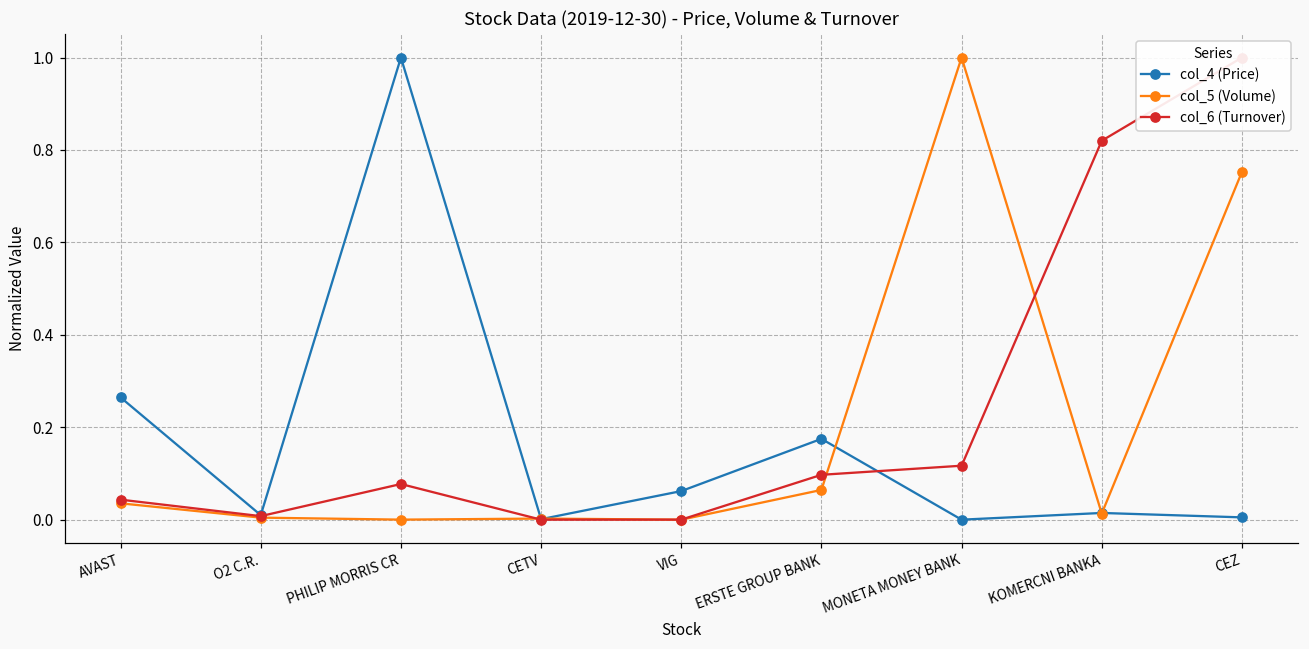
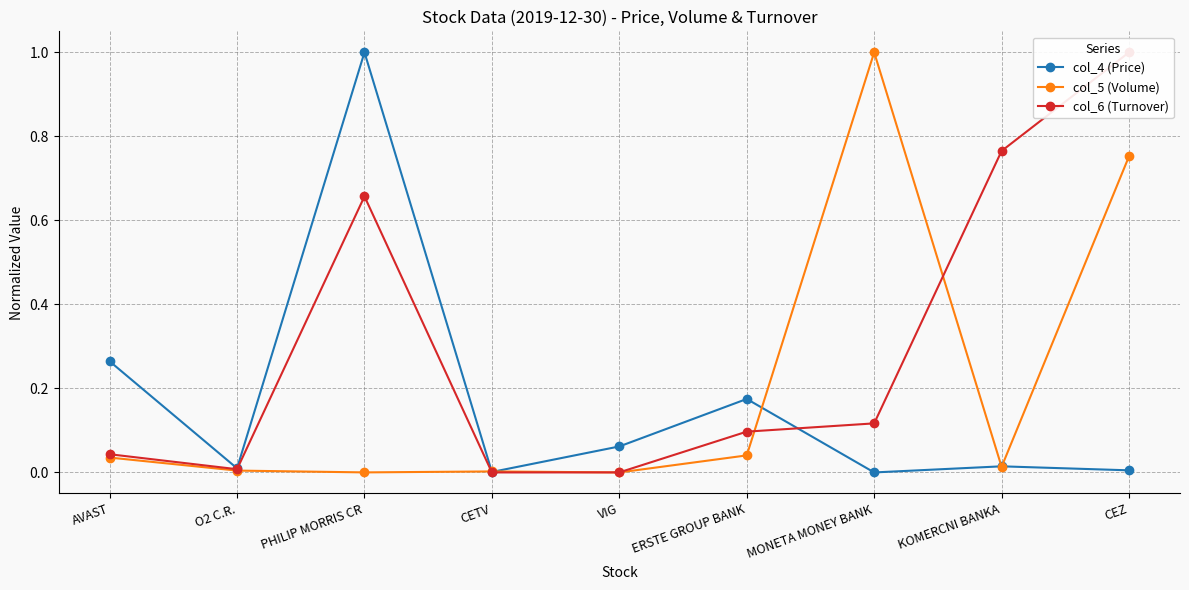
col_6 (Turnover), PHILIP MORRIS CR: 0.08 -> 0.66
col_5 (Volume), ERSTE GROUP BANK: 0.06 -> 0.04
col_6 (Turnover), KOMERCNI BANKA: 0.82 -> 0.77
